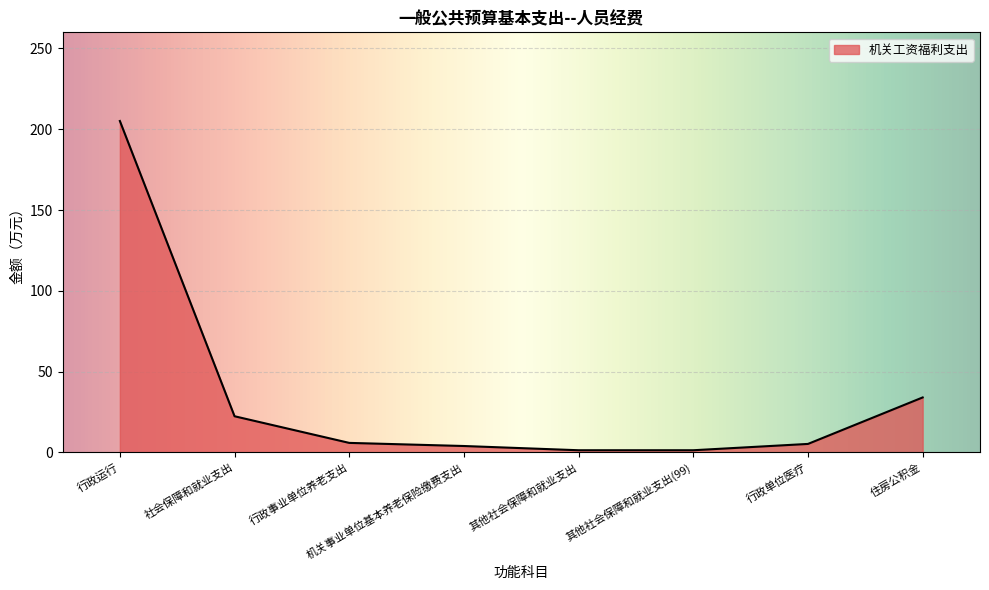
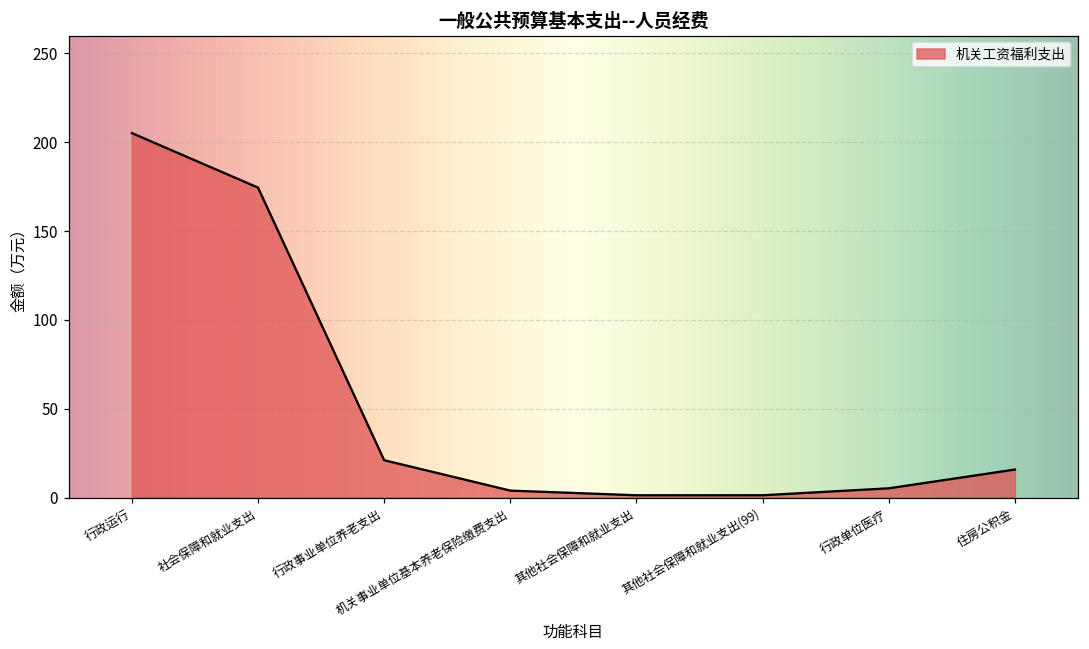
社会保障和就业支出: 22 -> 174
行政事业单位养老支出: 6 -> 21
住房公积金: 34 -> 16
